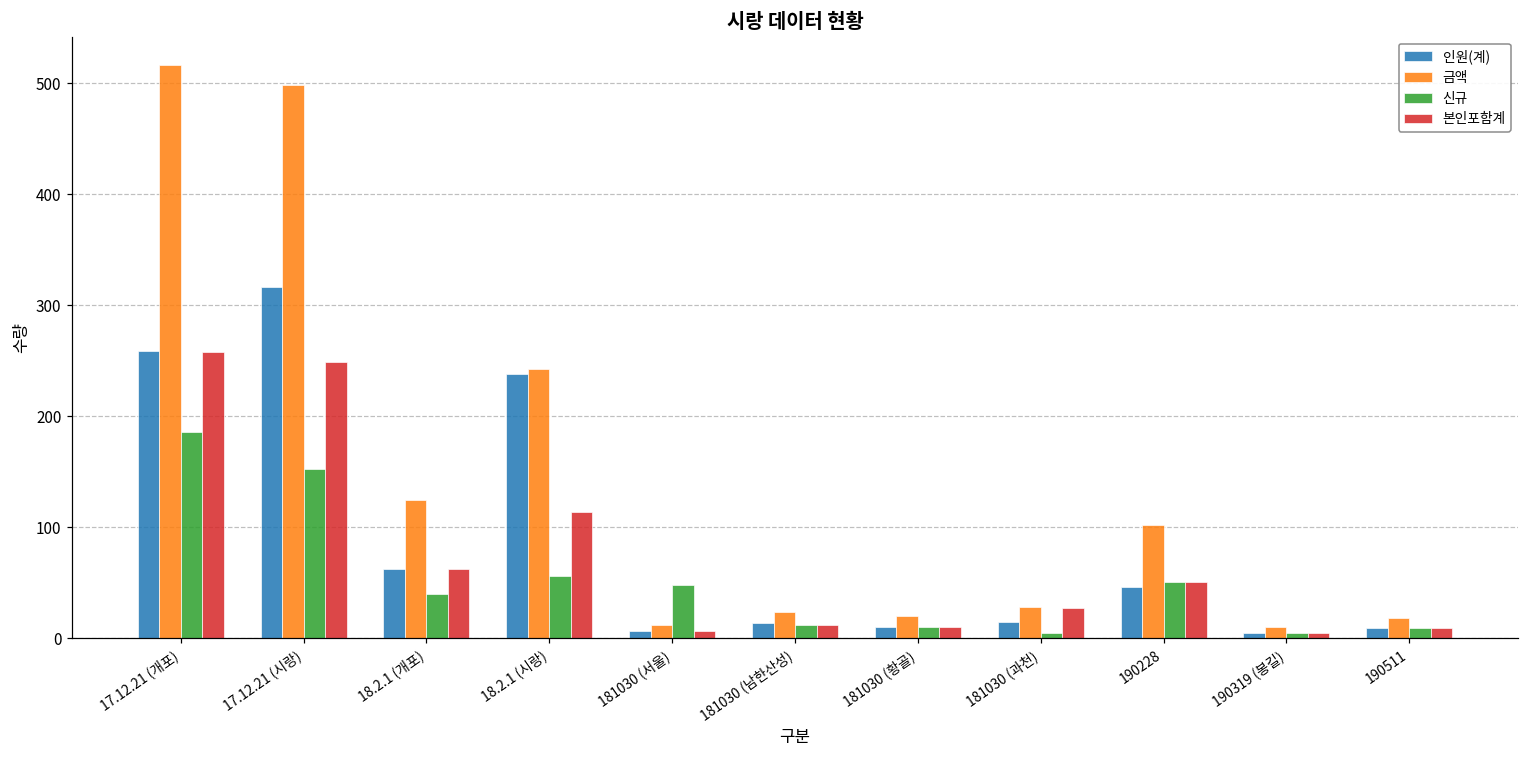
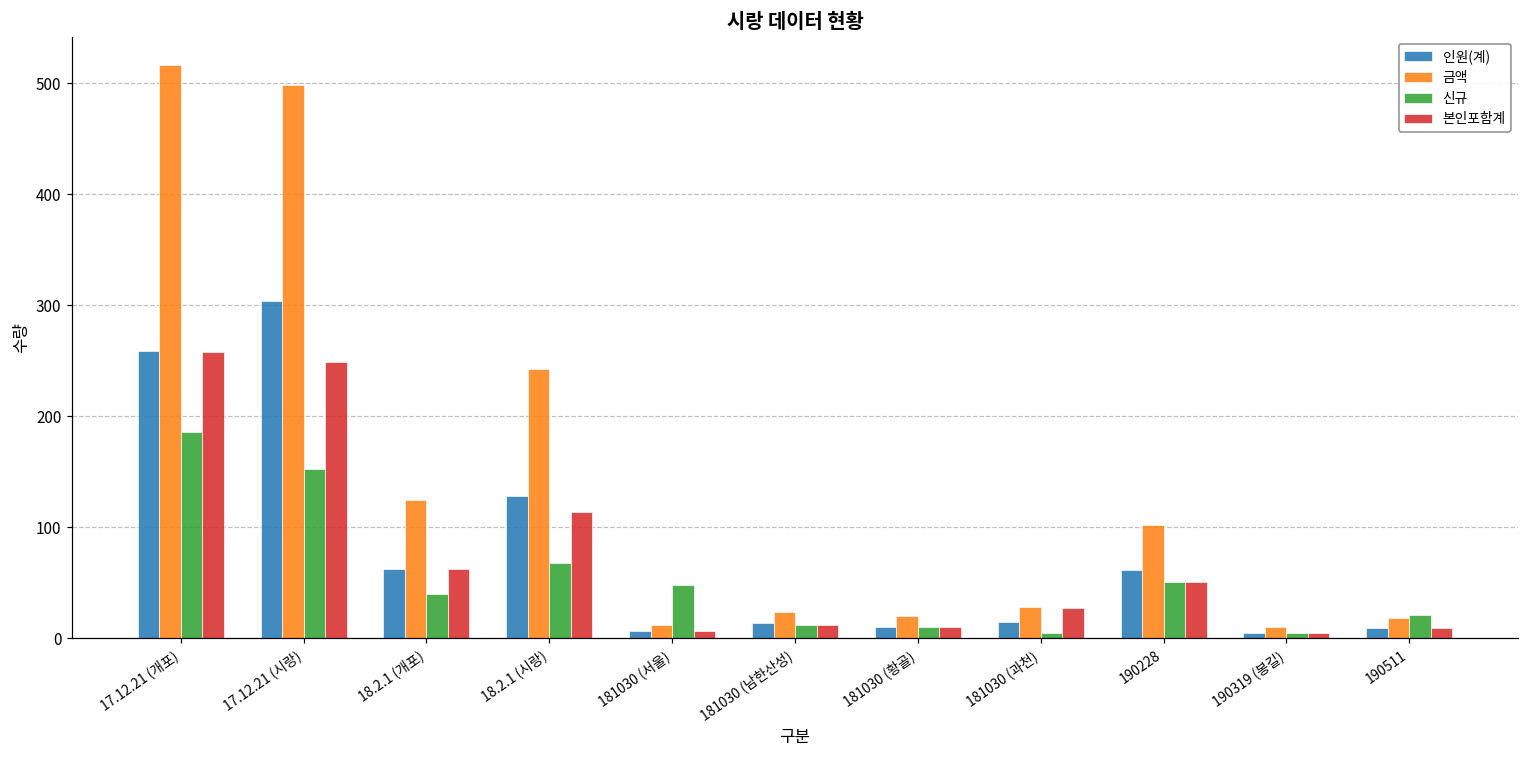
인원(계), 17.12.21 (시랑): 316 -> 304
인원(계), 18.2.1 (시랑): 238 -> 128
신규, 18.2.1 (시랑): 56 -> 68
인원(계), 190228: 46 -> 61
신규, 190511: 9 -> 21
